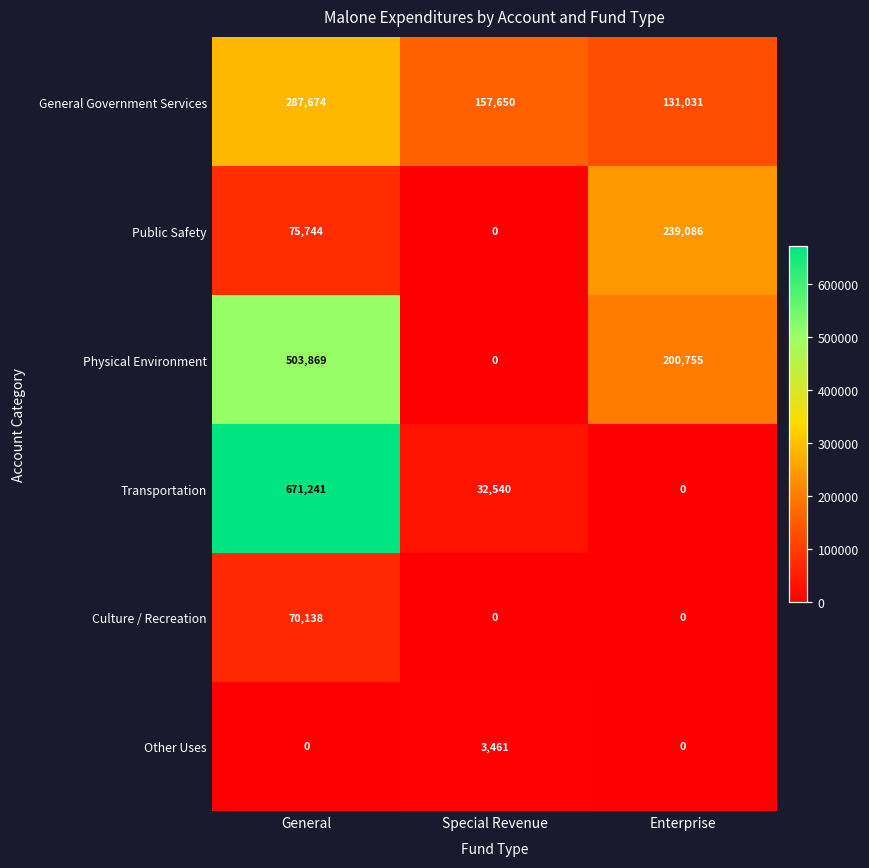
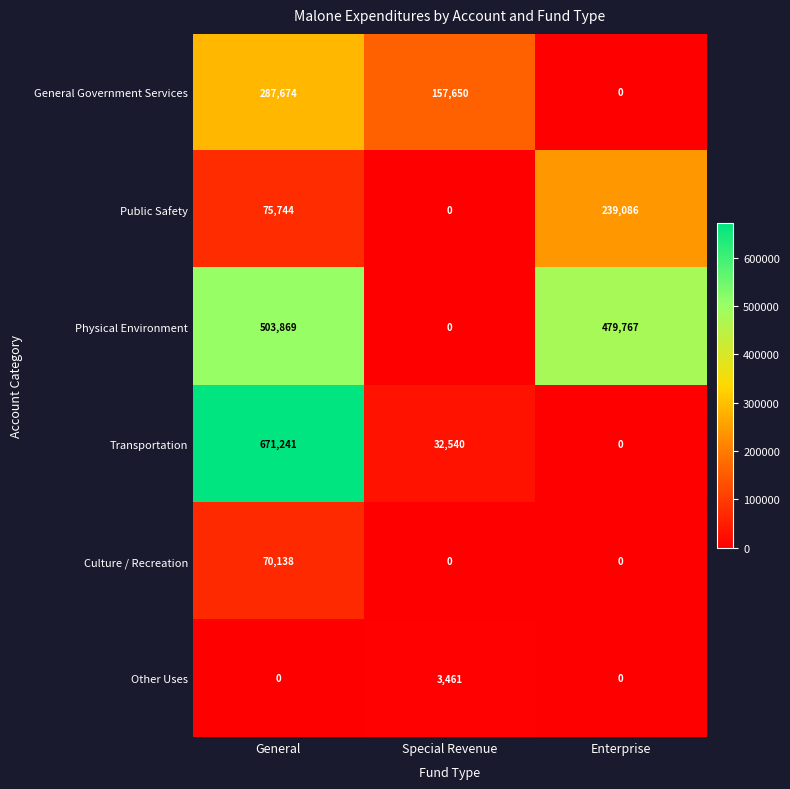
General Government Services, Enterprise: 131,031 -> 0
Physical Environment, Enterprise: 200,755 -> 479,767
